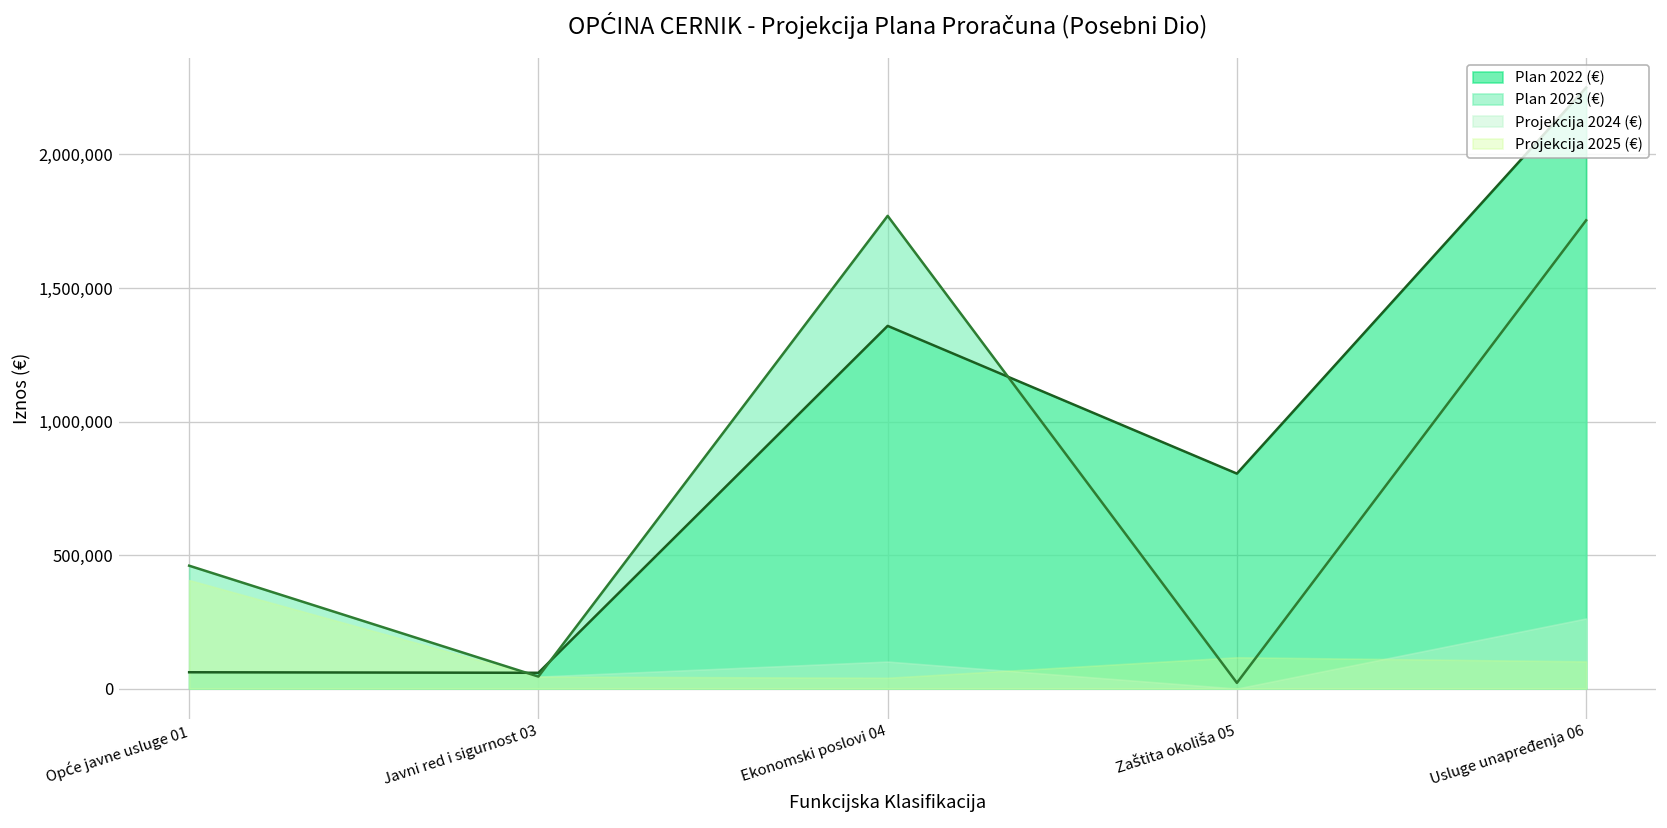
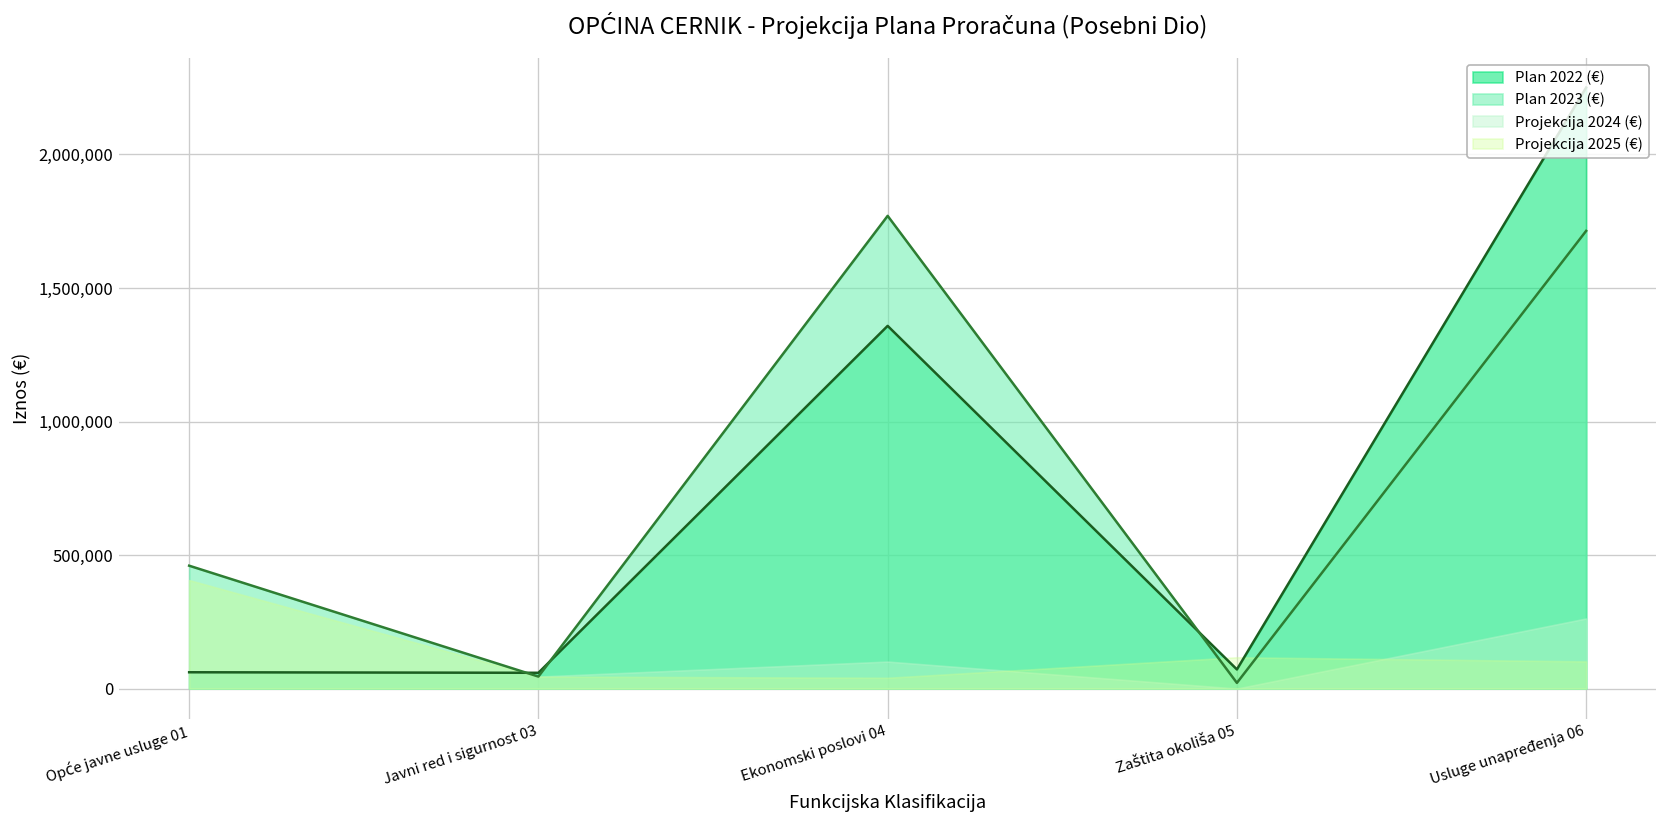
Plan 2022 (€), Zaštita okoliša 05: 800,000 -> 70,000
Plan 2023 (€), Usluge unapređenja 06: 1,750,000 -> 1,710,000
